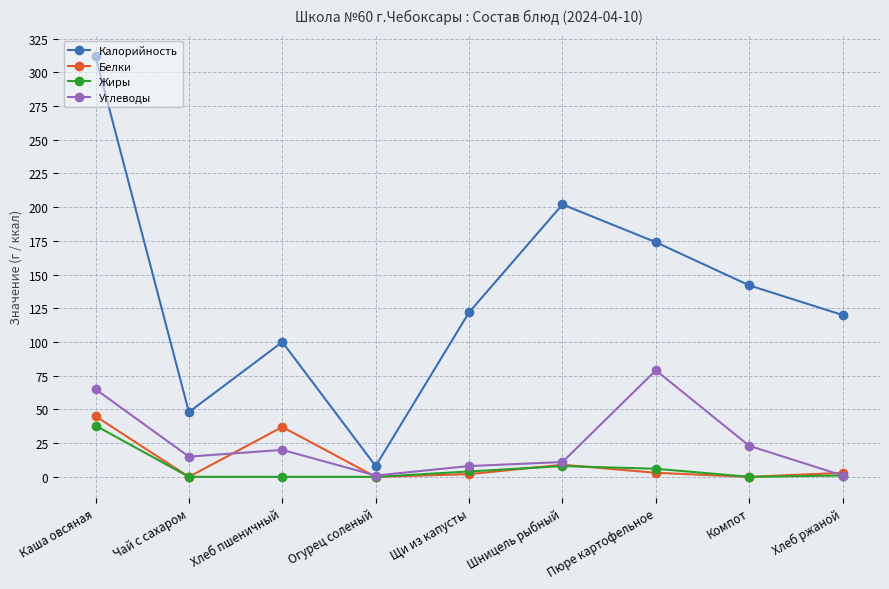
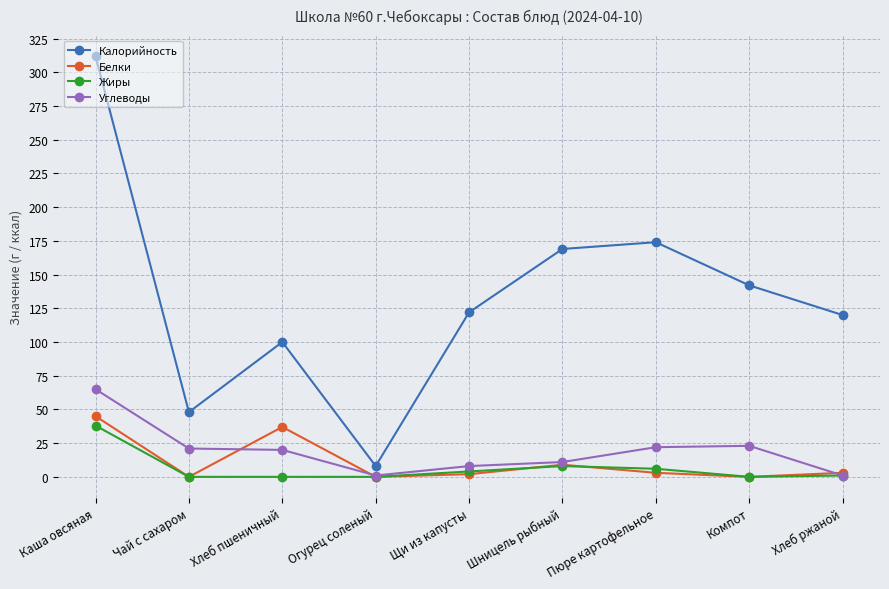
Углеводы, Чай с сахаром: 15 -> 21
Калорийность, Шницель рыбный: 202 -> 169
Углеводы, Пюре картофельное: 79 -> 22
